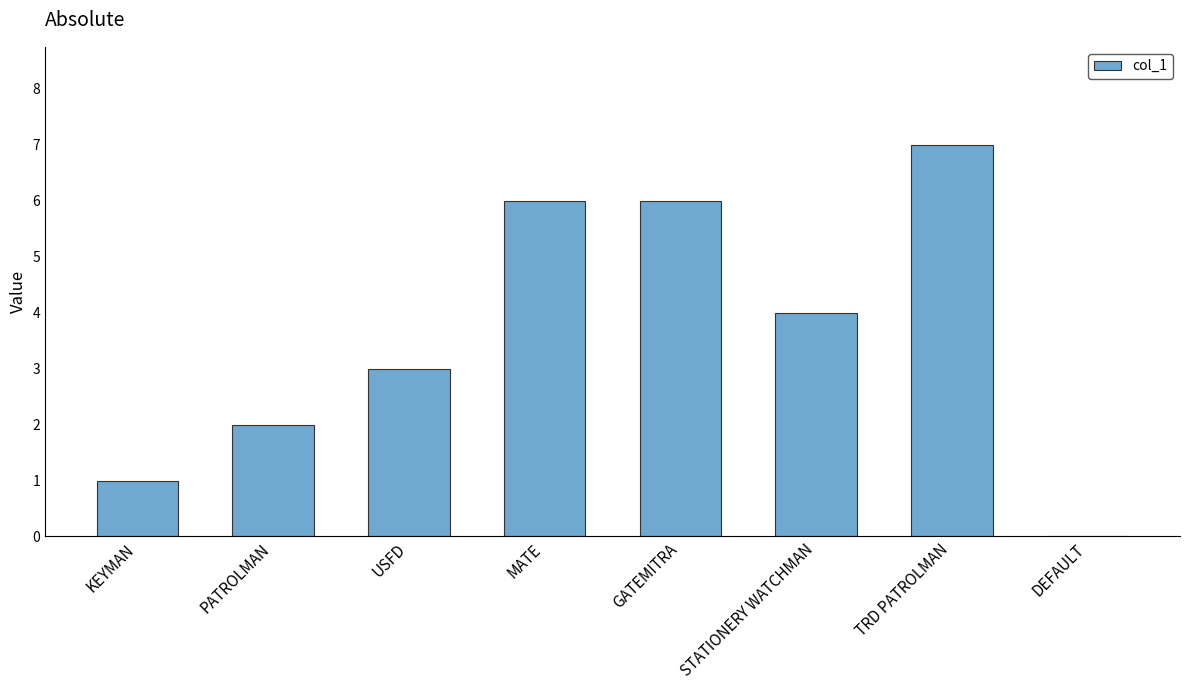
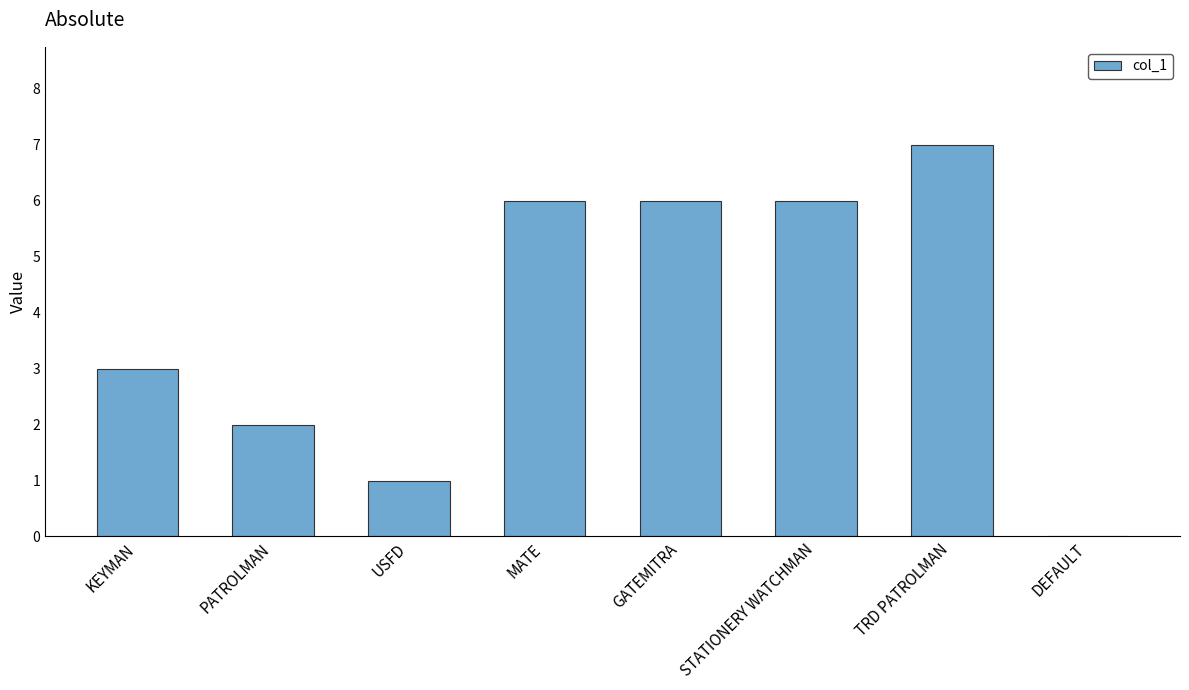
KEYMAN: 1 -> 3
USFD: 3 -> 1
STATIONERY WATCHMAN: 4 -> 6
